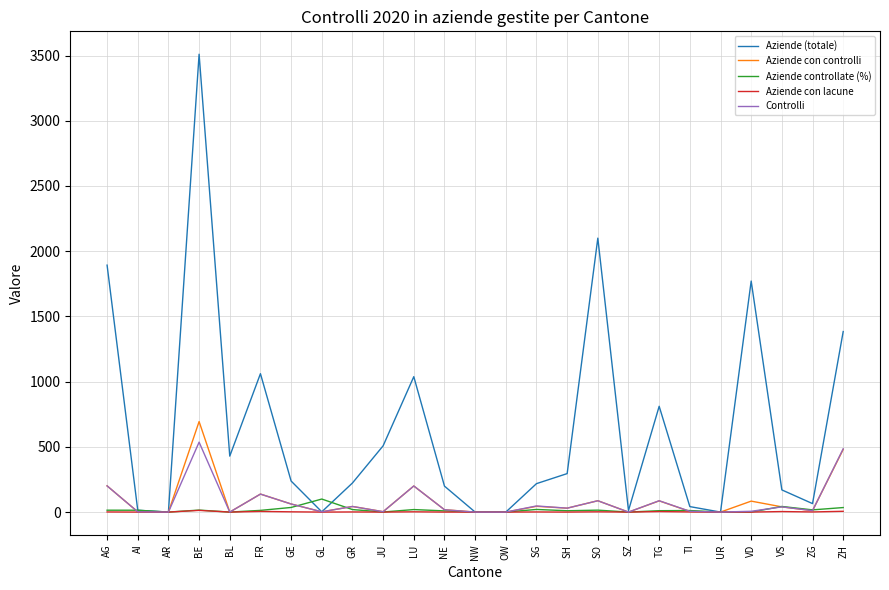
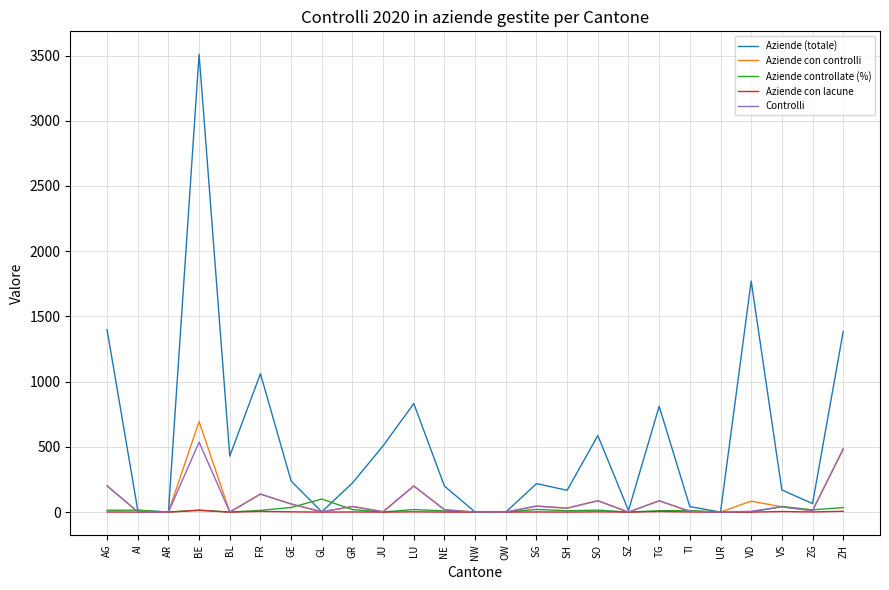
Aziende (totale), AG: 1890 -> 1400
Aziende (totale), LU: 1040 -> 830
Aziende (totale), SH: 300 -> 170
Aziende (totale), SO: 2100 -> 590
